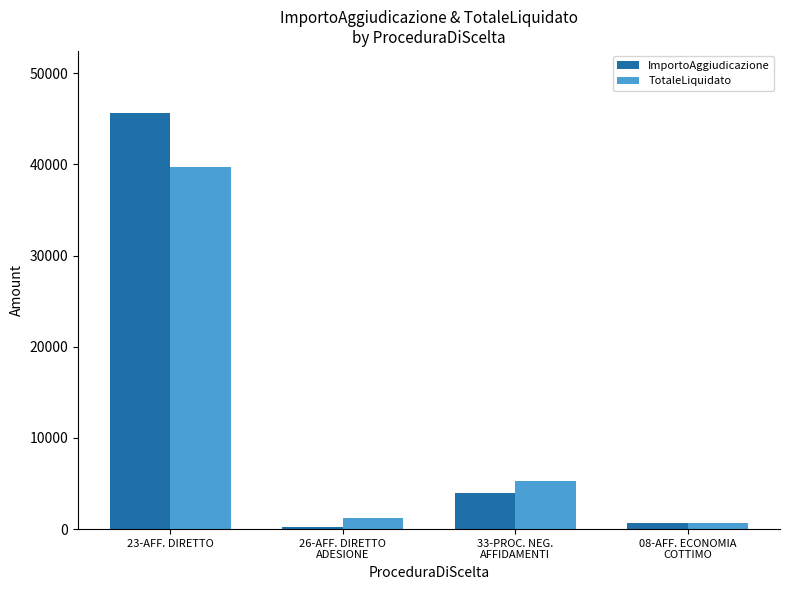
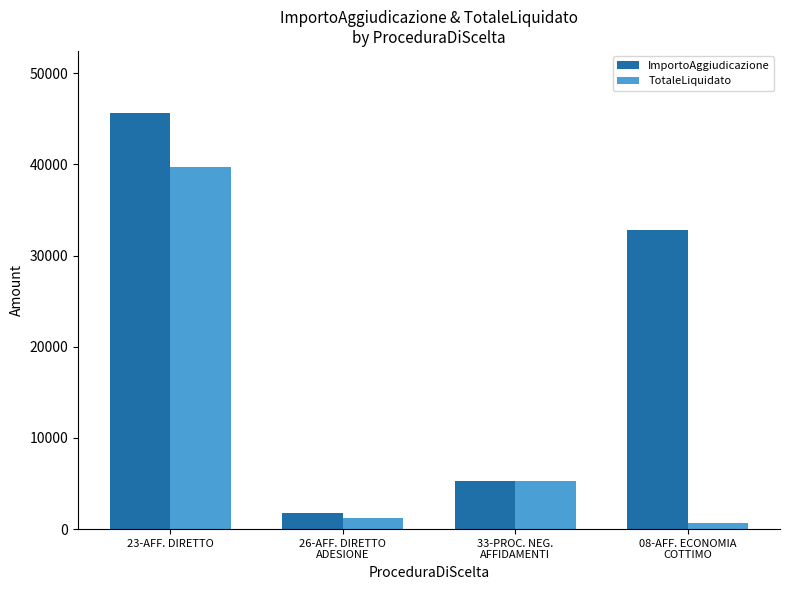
ImportoAggiudicazione, 26-AFF. DIRETTO ADESIONE: 0 -> 2000
ImportoAggiudicazione, 33-PROC. NEG. AFFIDAMENTI: 4000 -> 5000
ImportoAggiudicazione, 08-AFF. ECONOMIA COTTIMO: 1000 -> 33000
